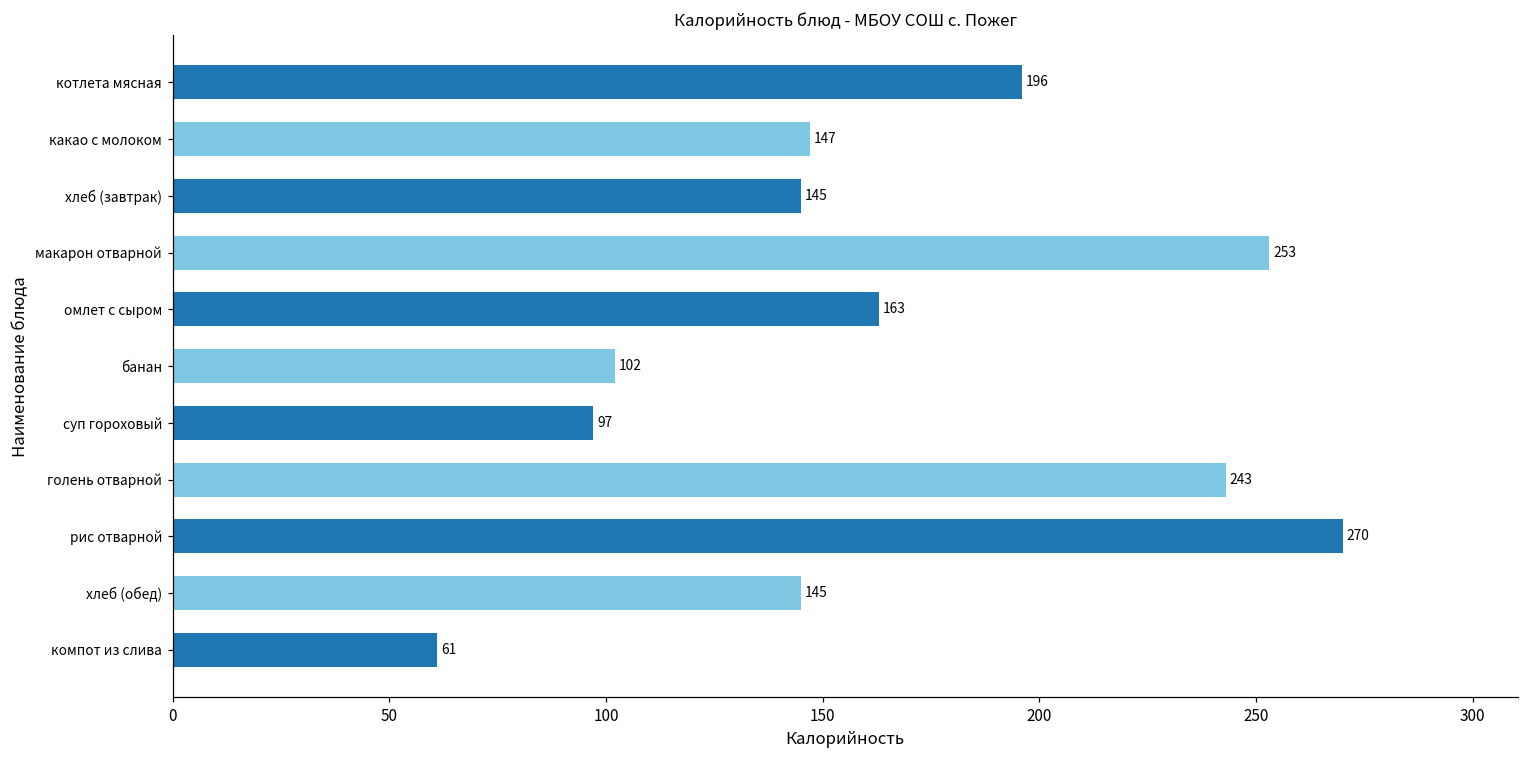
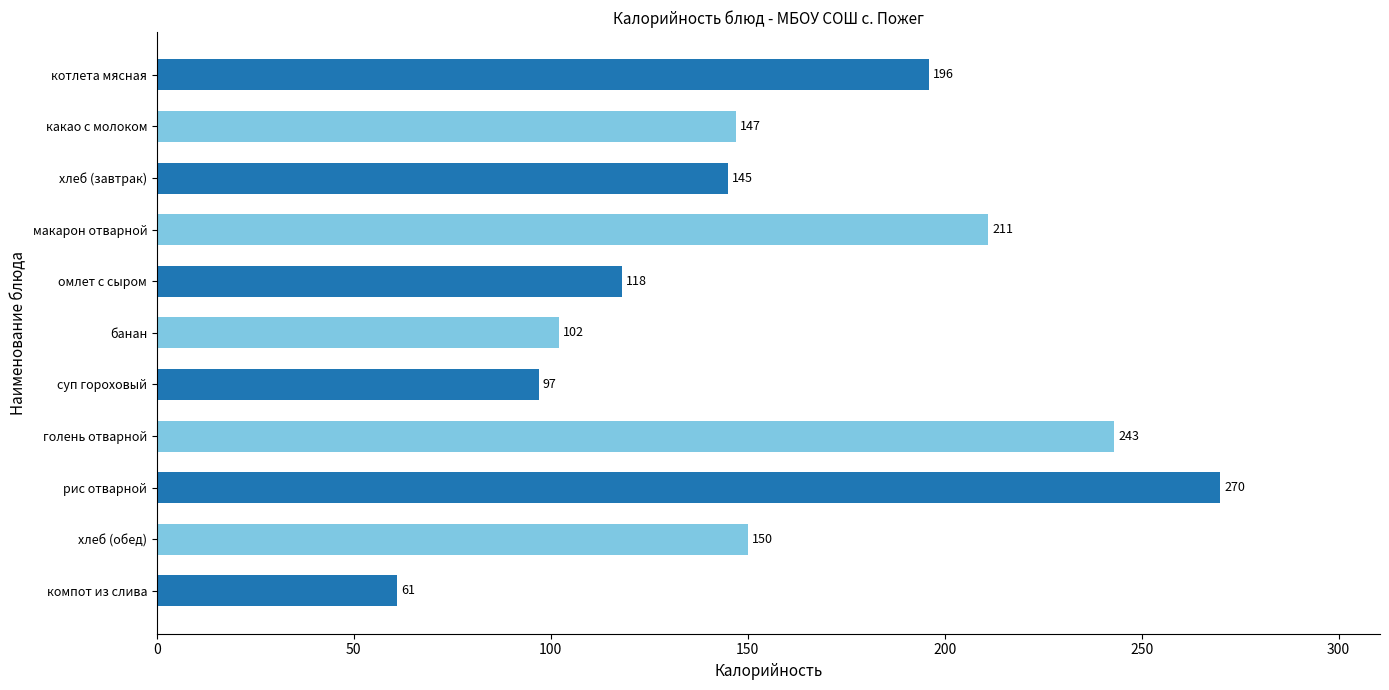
макарон отварной: 253 -> 211
омлет с сыром: 163 -> 118
хлеб (обед): 145 -> 150
